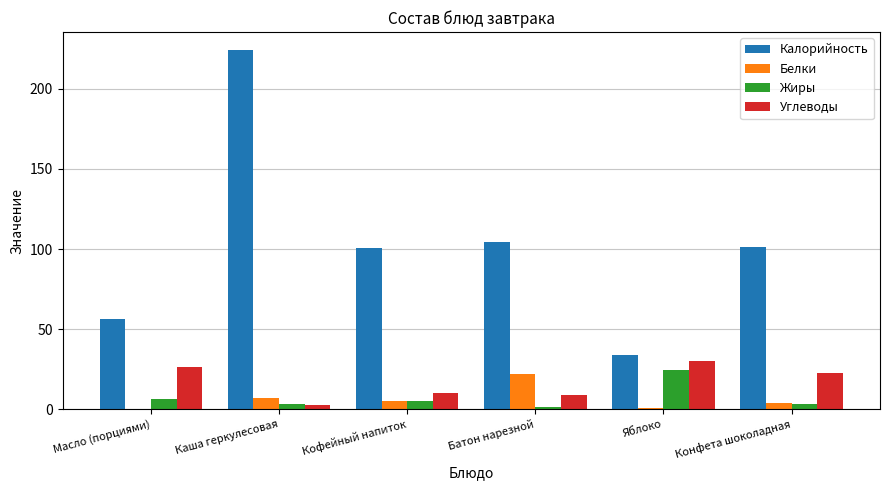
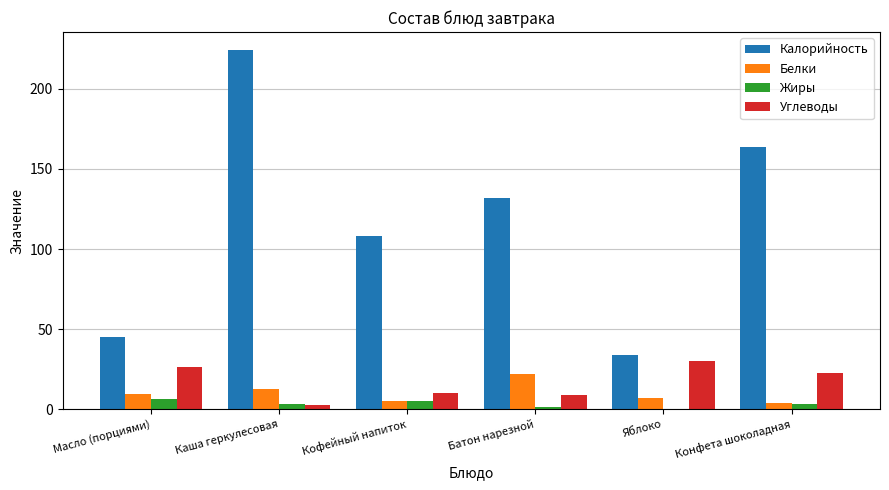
Калорийность, Масло (порциями): 57 -> 45
Белки, Масло (порциями): 0 -> 10
Белки, Каша геркулесовая: 7 -> 13
Калорийность, Кофейный напиток: 101 -> 108
Калорийность, Батон нарезной: 105 -> 132
Белки, Яблоко: 1 -> 7
Жиры, Яблоко: 25 -> 0
Калорийность, Конфета шоколадная: 101 -> 164
